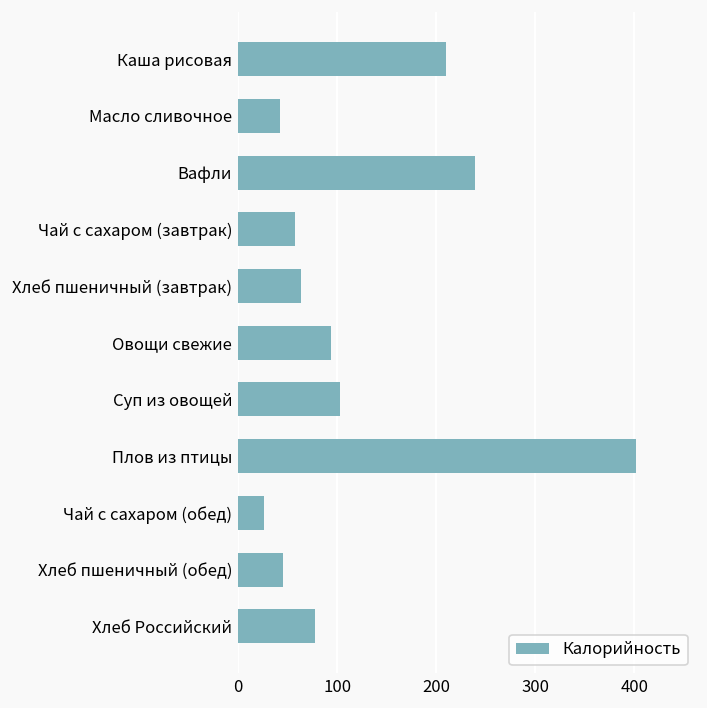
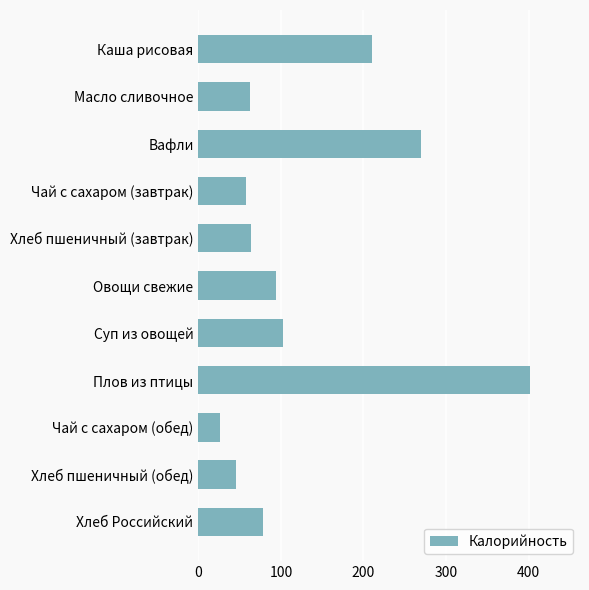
Масло сливочное: 40 -> 60
Вафли: 240 -> 270
